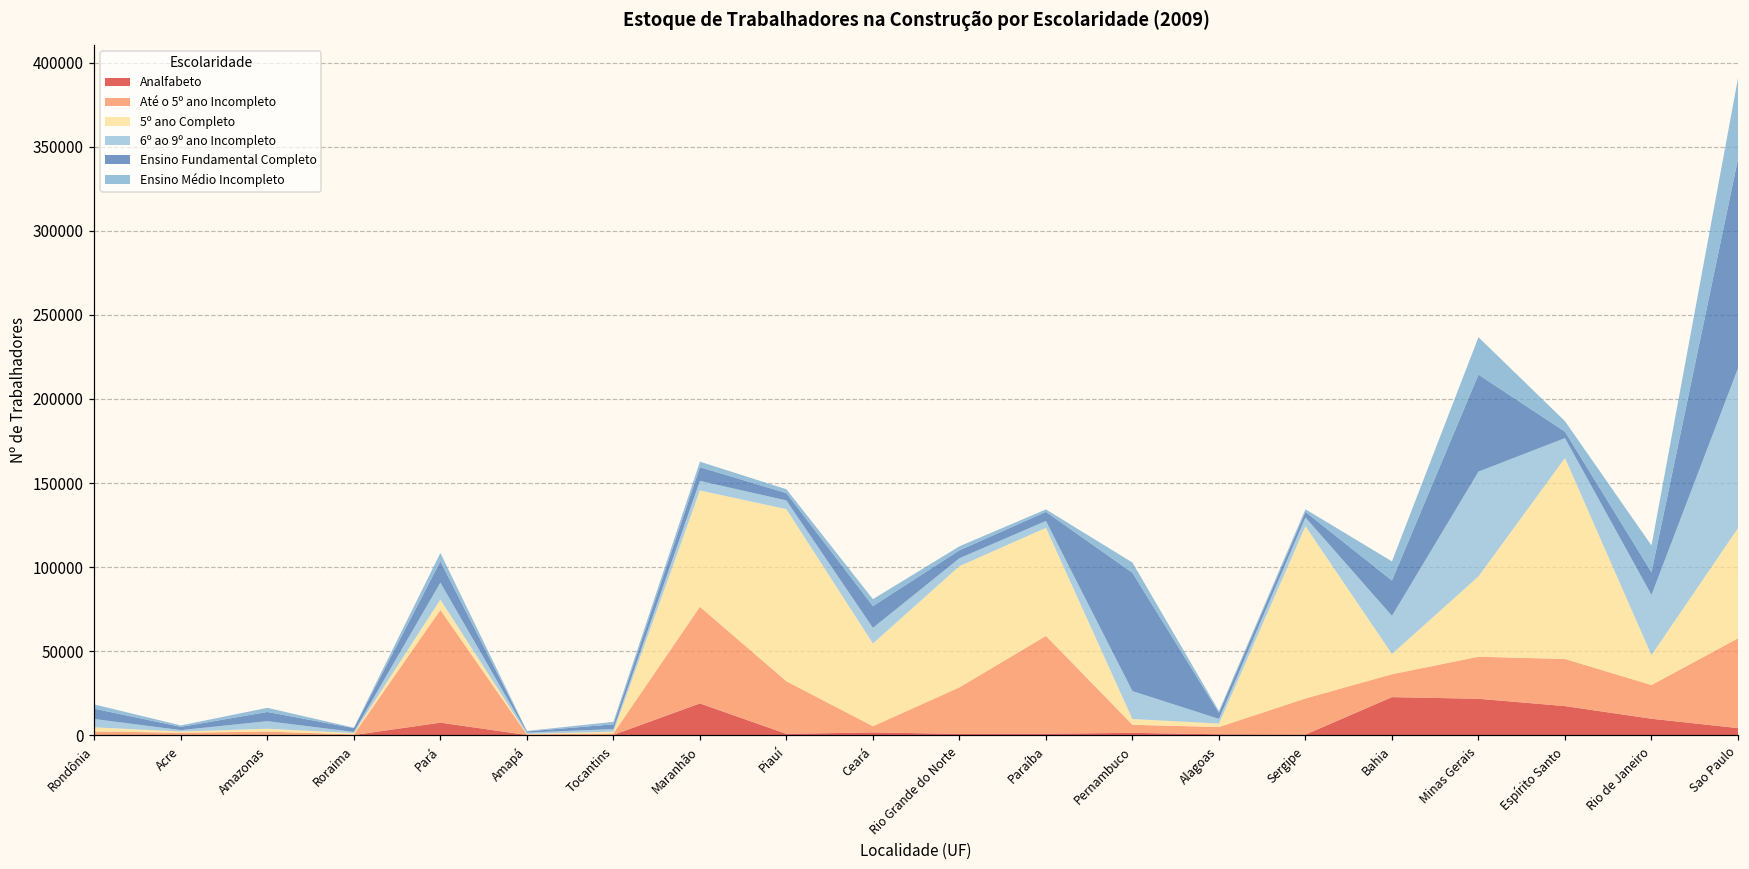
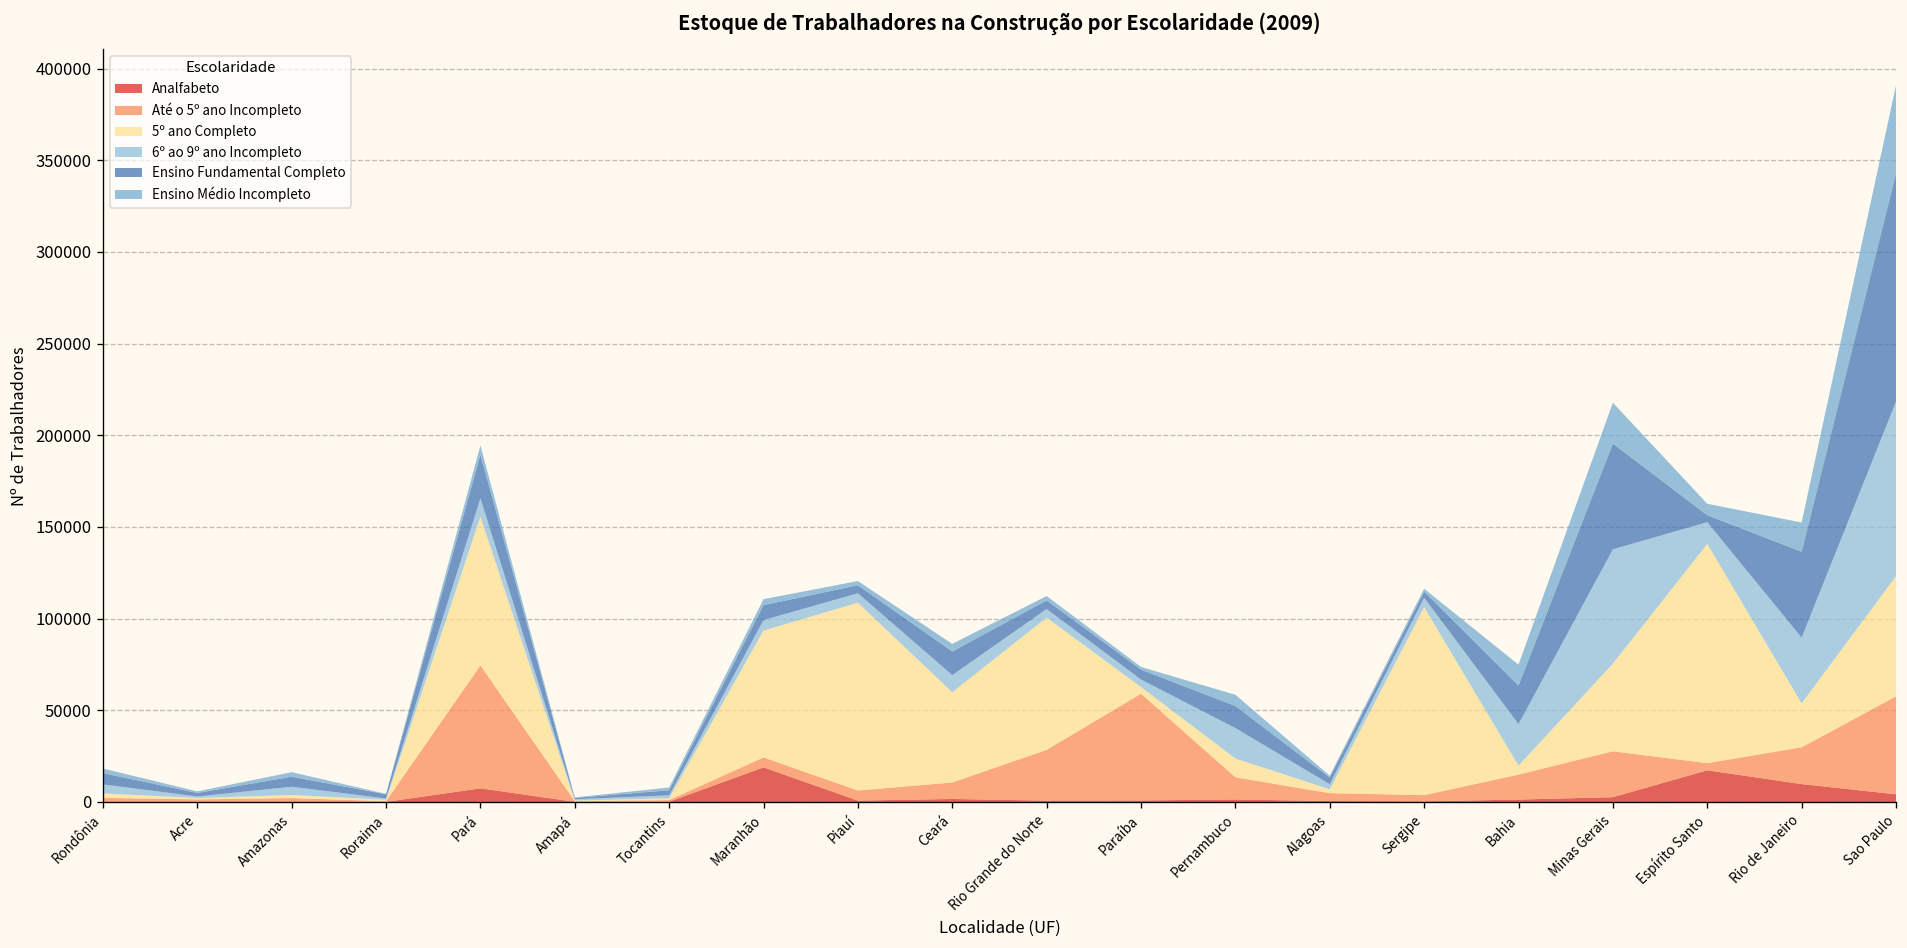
5º ano Completo, Pará: 6000 -> 81000
Ensino Fundamental Completo, Pará: 13000 -> 24000
Até o 5º ano Incompleto, Maranhão: 58000 -> 5000
Até o 5º ano Incompleto, Piauí: 31000 -> 6000
Até o 5º ano Incompleto, Ceará: 4000 -> 9000
5º ano Completo, Paraíba: 64000 -> 4000
Até o 5º ano Incompleto, Pernambuco: 5000 -> 12000
5º ano Completo, Pernambuco: 3000 -> 10000
Ensino Fundamental Completo, Pernambuco: 70000 -> 12000
Até o 5º ano Incompleto, Sergipe: 22000 -> 3000
Analfabeto, Bahia: 23000 -> 1000
5º ano Completo, Bahia: 12000 -> 5000
Analfabeto, Minas Gerais: 22000 -> 3000
Até o 5º ano Incompleto, Espírito Santo: 28000 -> 4000
5º ano Completo, Rio de Janeiro: 18000 -> 24000
Ensino Fundamental Completo, Rio de Janeiro: 13000 -> 47000
